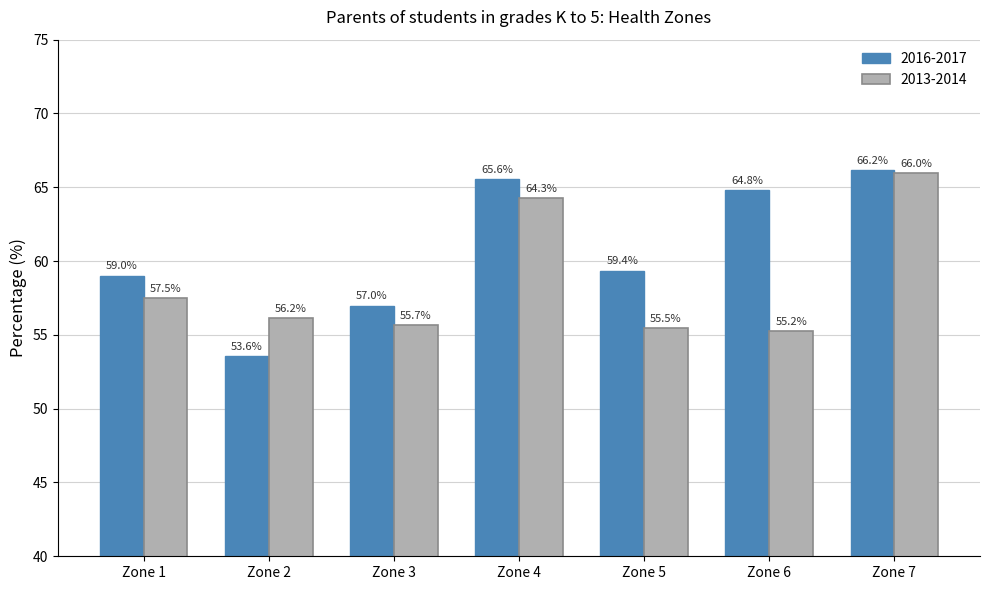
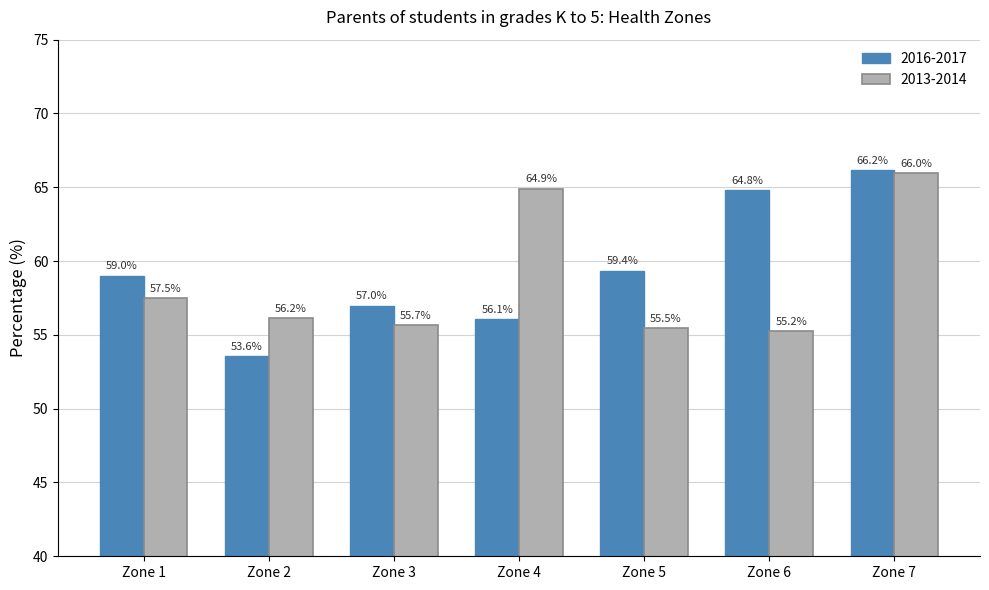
2016-2017, Zone 4: 65.6% -> 56.1%
2013-2014, Zone 4: 64.3% -> 64.9%
